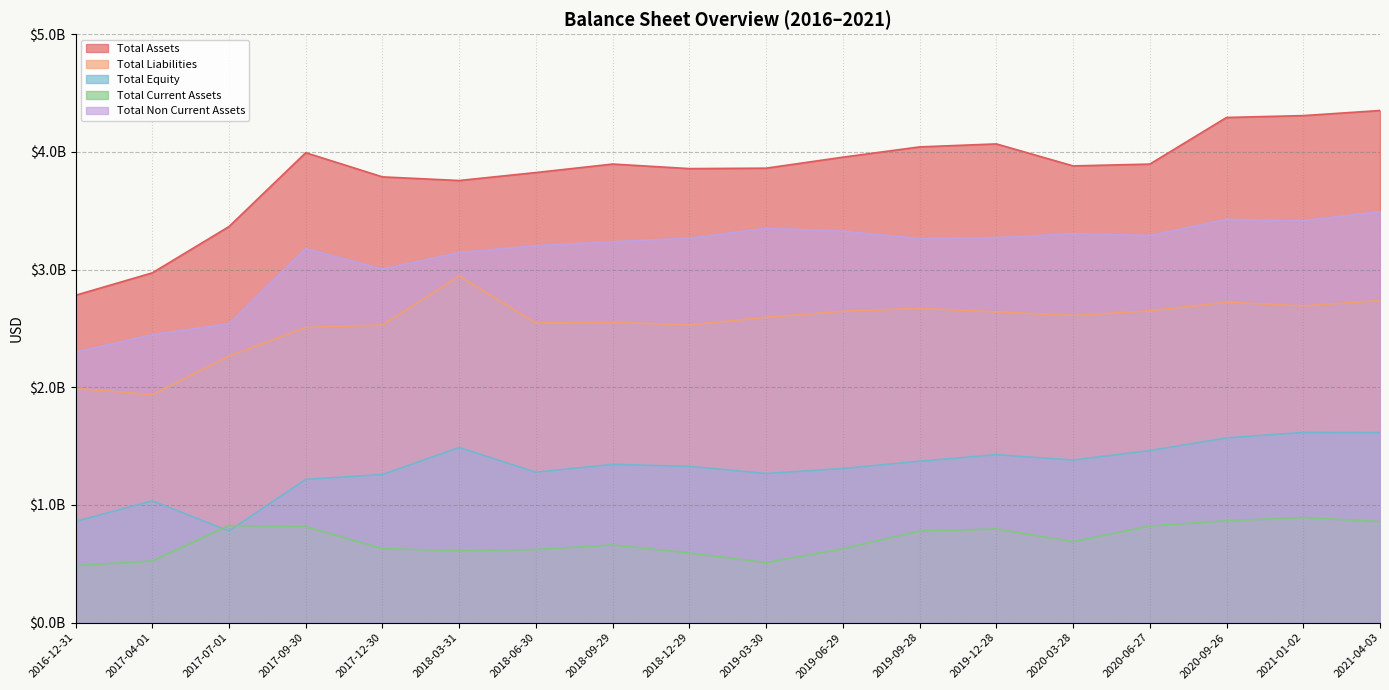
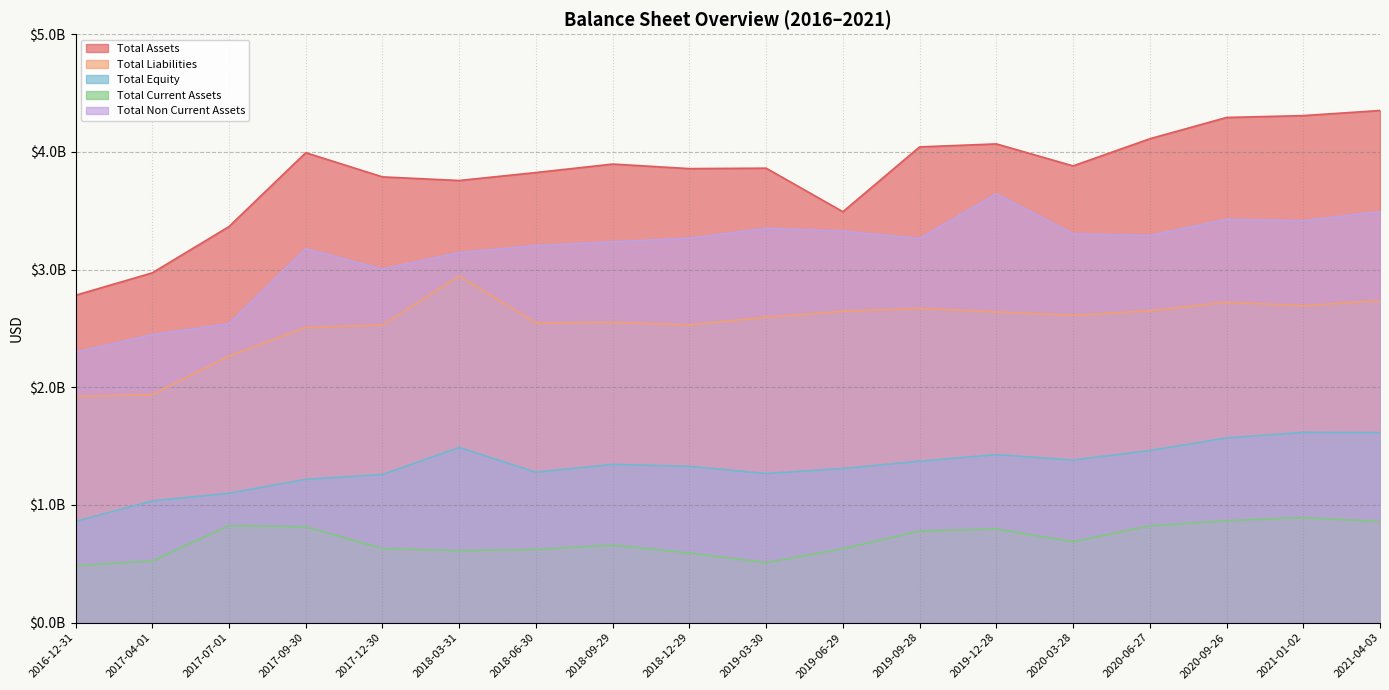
Total Liabilities, 2016-12-31: $1990000000 -> $1920000000
Total Equity, 2017-07-01: $780000000 -> $1100000000
Total Assets, 2019-06-29: $3950000000 -> $3490000000
Total Non Current Assets, 2019-12-28: $3270000000 -> $3640000000
Total Assets, 2020-06-27: $3900000000 -> $4110000000
